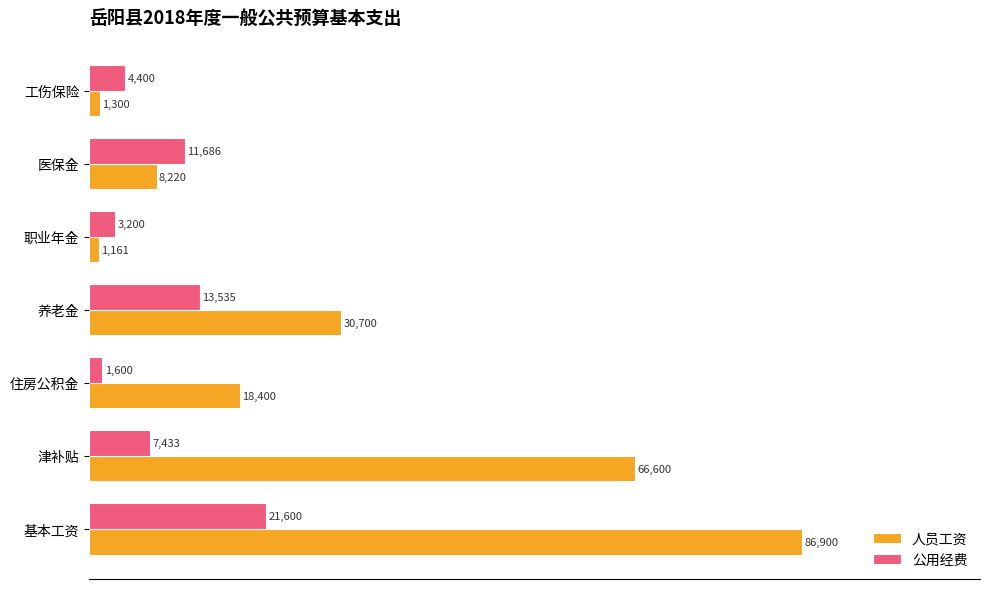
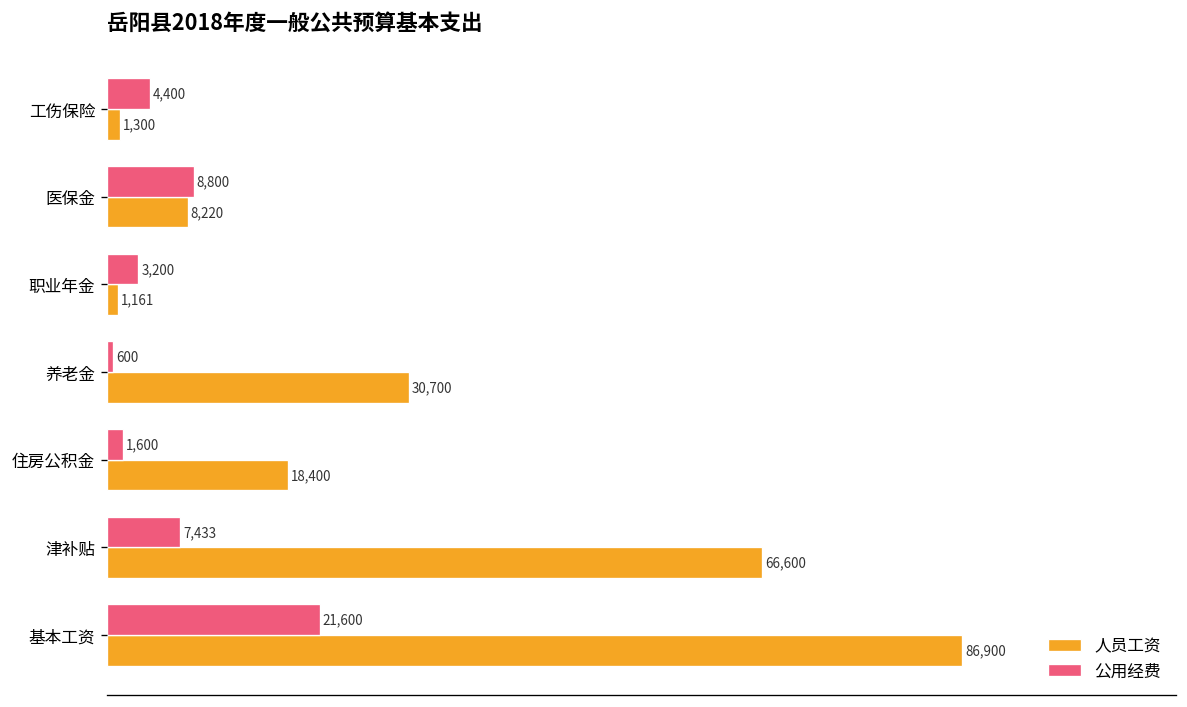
公用经费, 医保金: 11,686 -> 8,800
公用经费, 养老金: 13,535 -> 600
